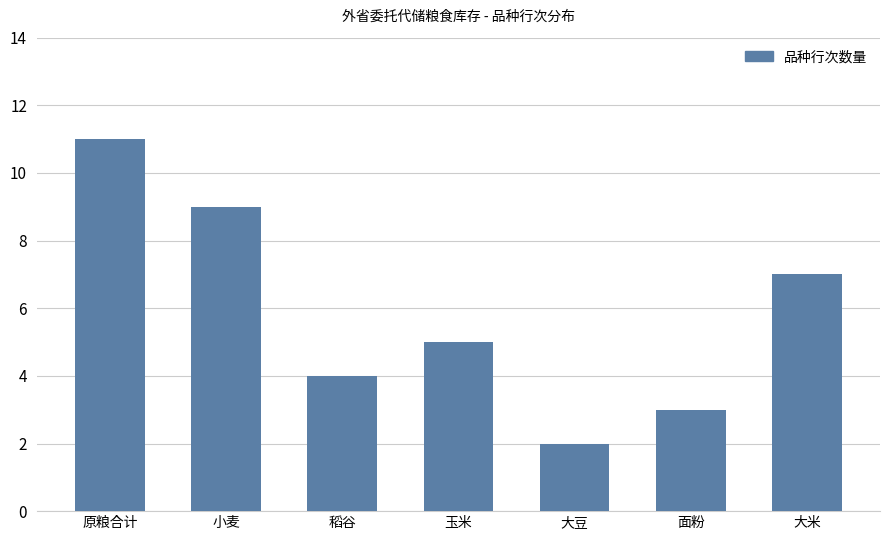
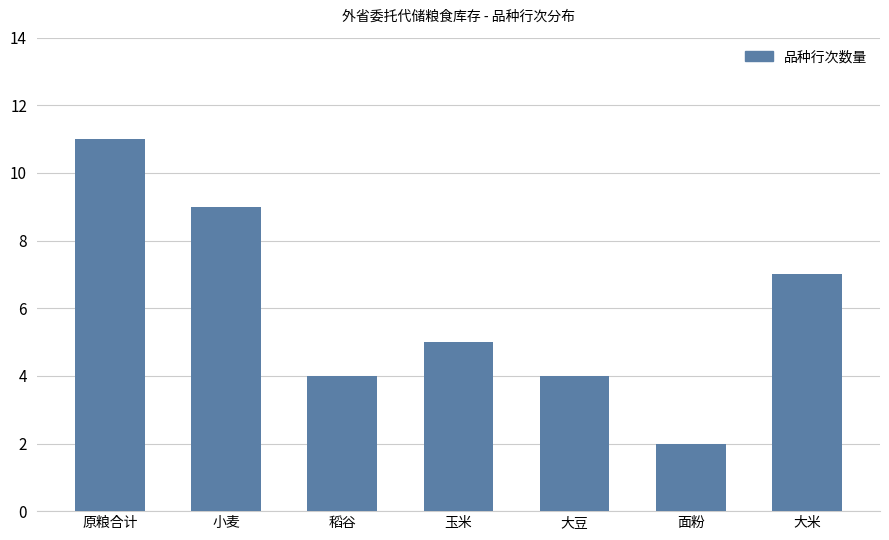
大豆: 2 -> 4
面粉: 3 -> 2
